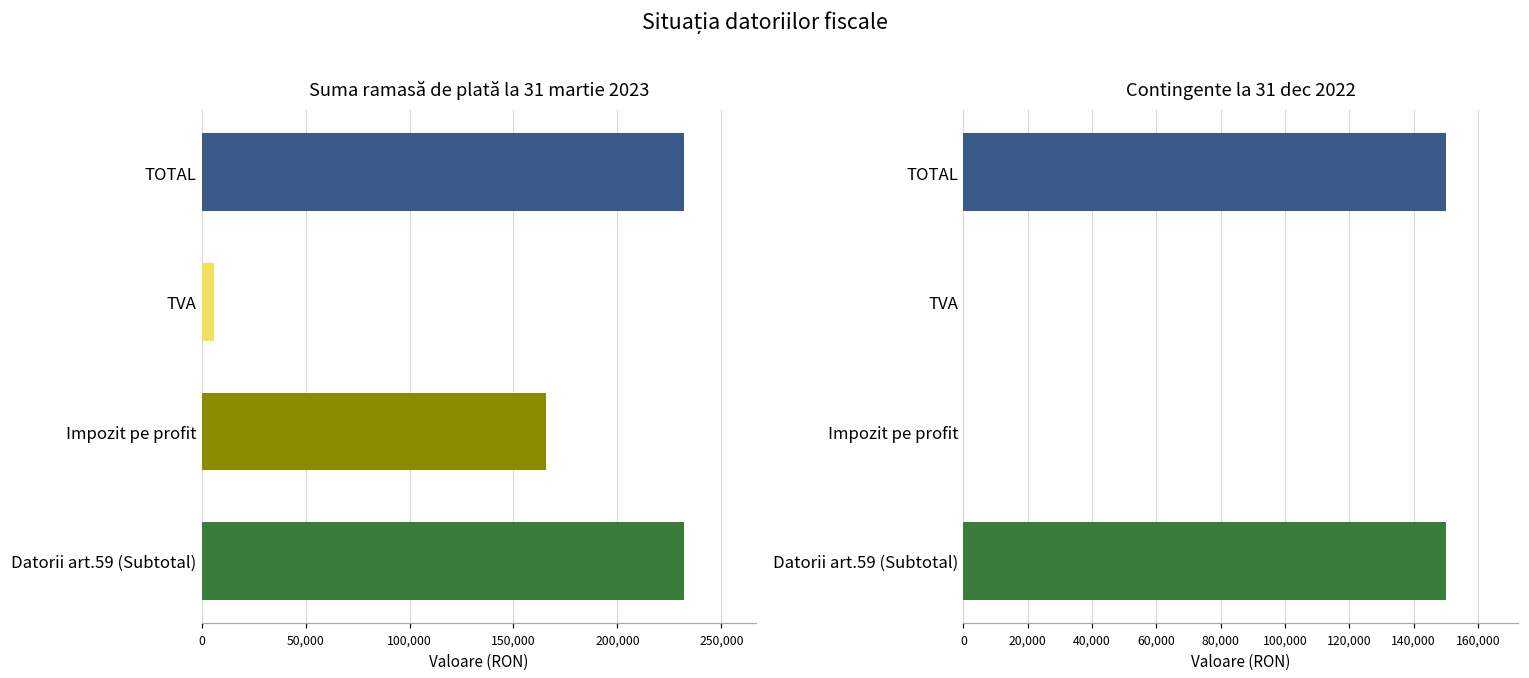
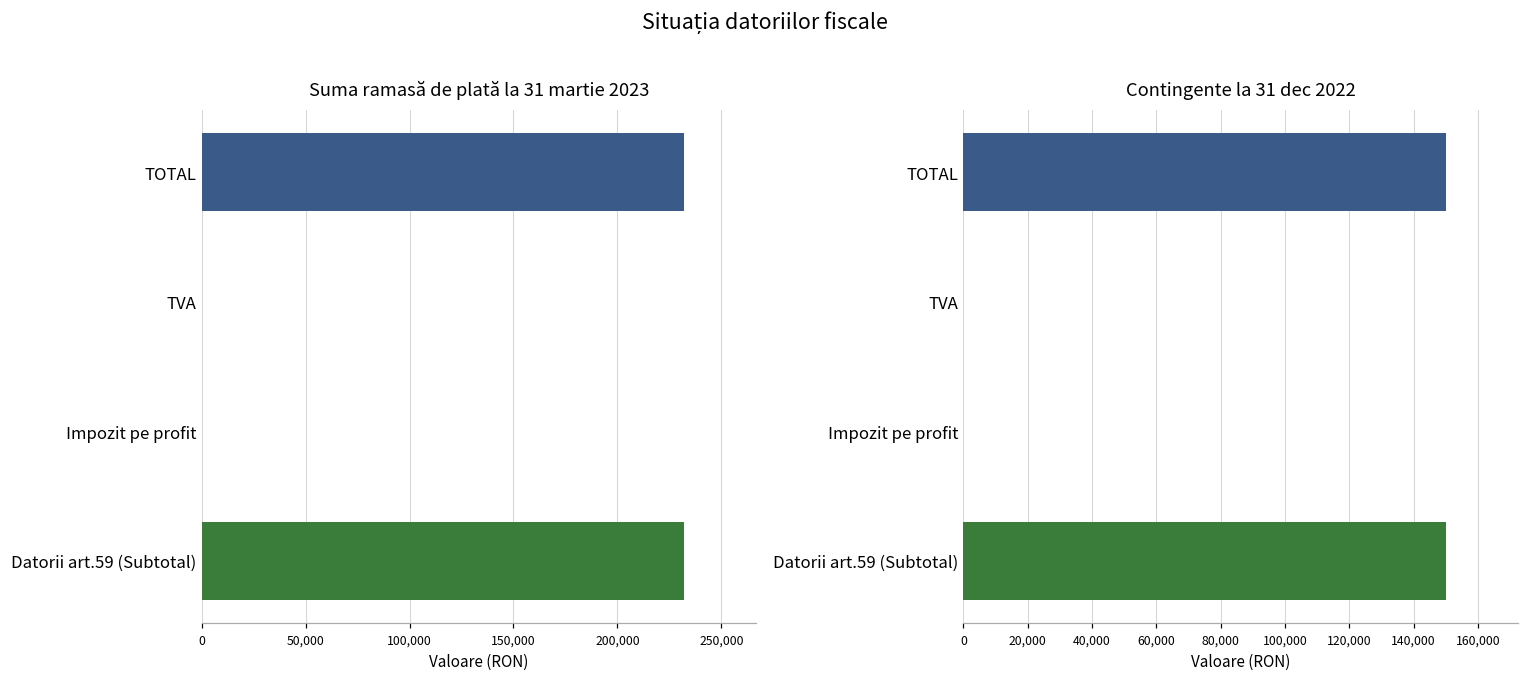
Suma ramasă de plată la 31 martie 2023, TVA: 6,000 -> 0
Suma ramasă de plată la 31 martie 2023, Impozit pe profit: 166,000 -> 0
